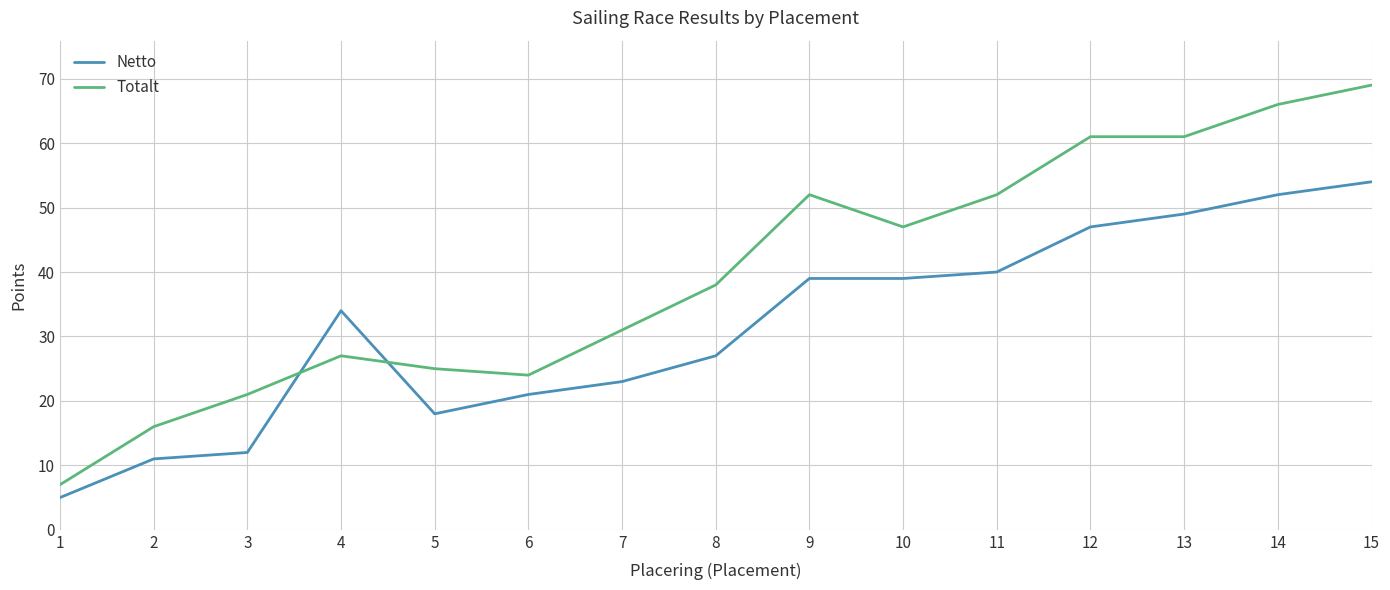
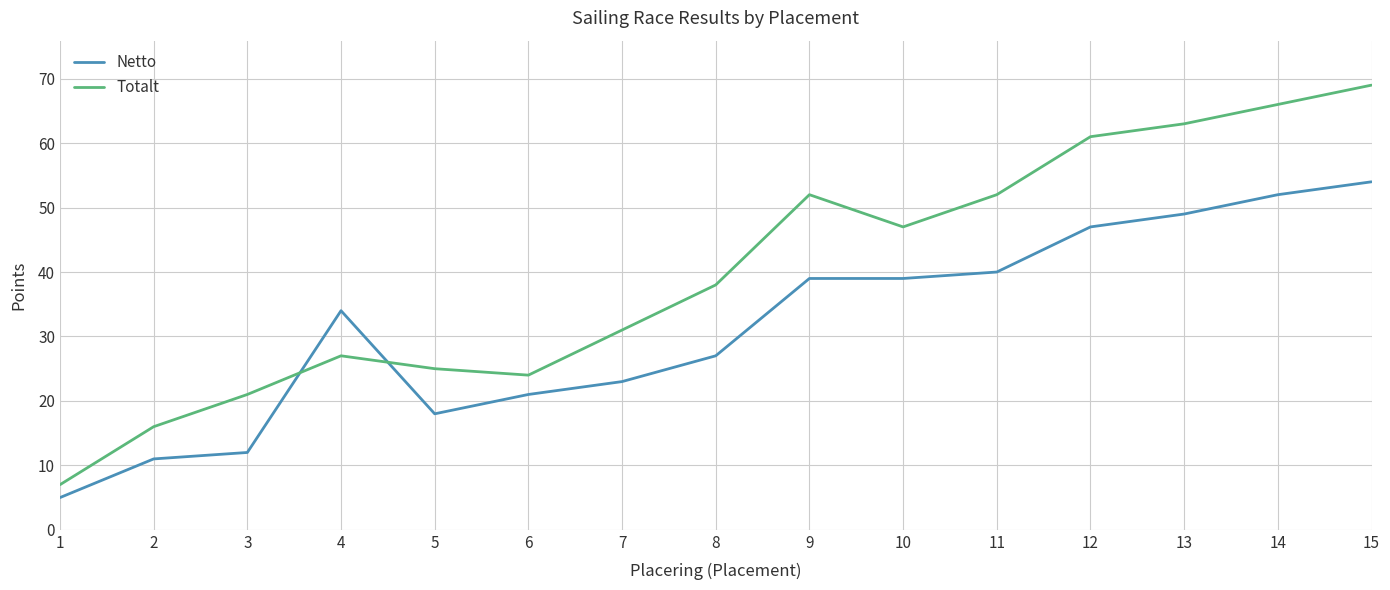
Totalt, 13: 61 -> 63
